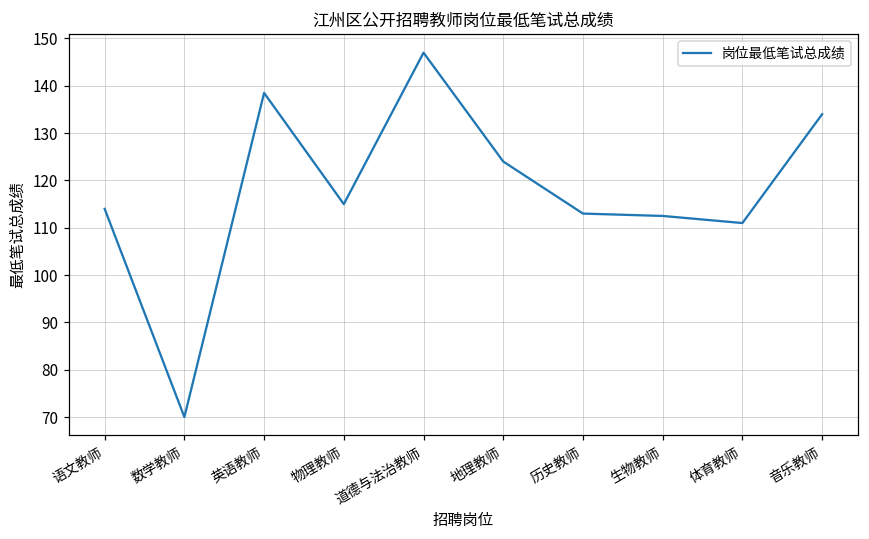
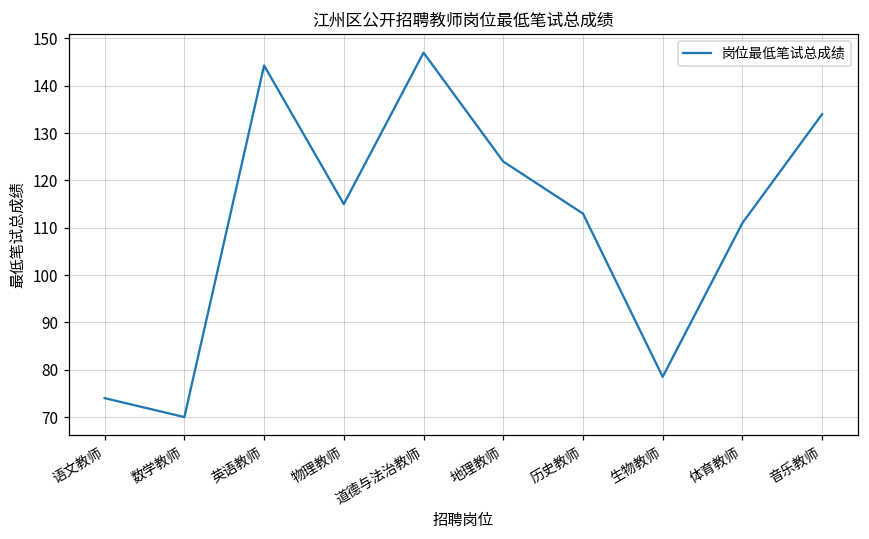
语文教师: 114 -> 74
英语教师: 139 -> 144
生物教师: 113 -> 79
